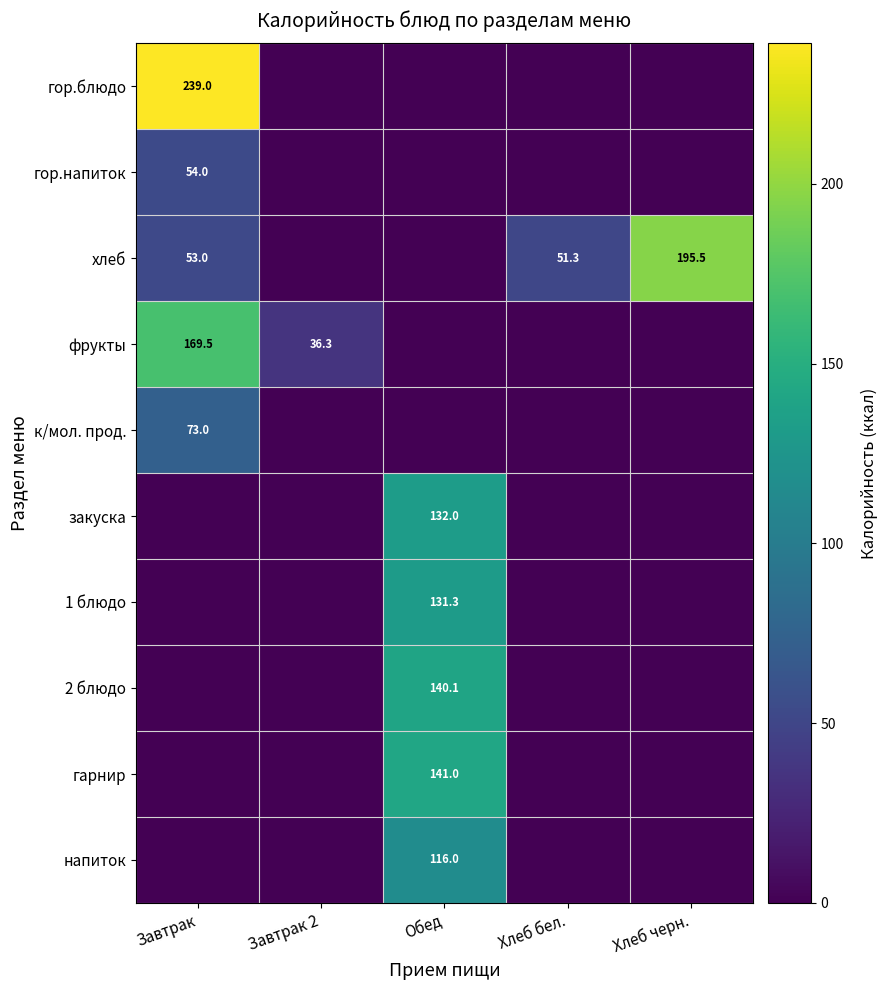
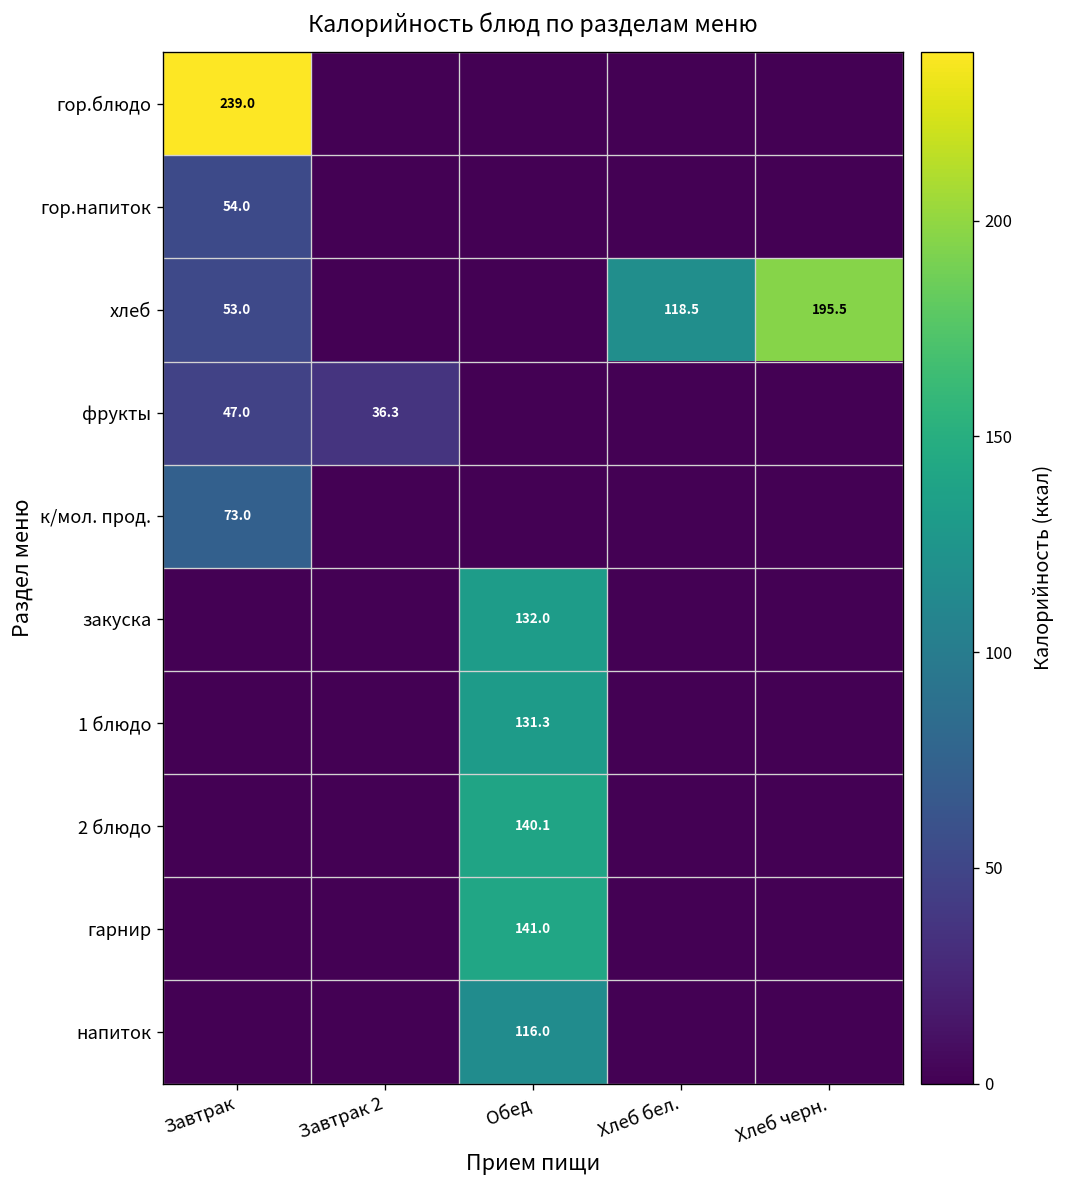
хлеб, Хлеб бел.: 51.3 -> 118.5
фрукты, Завтрак: 169.5 -> 47.0
